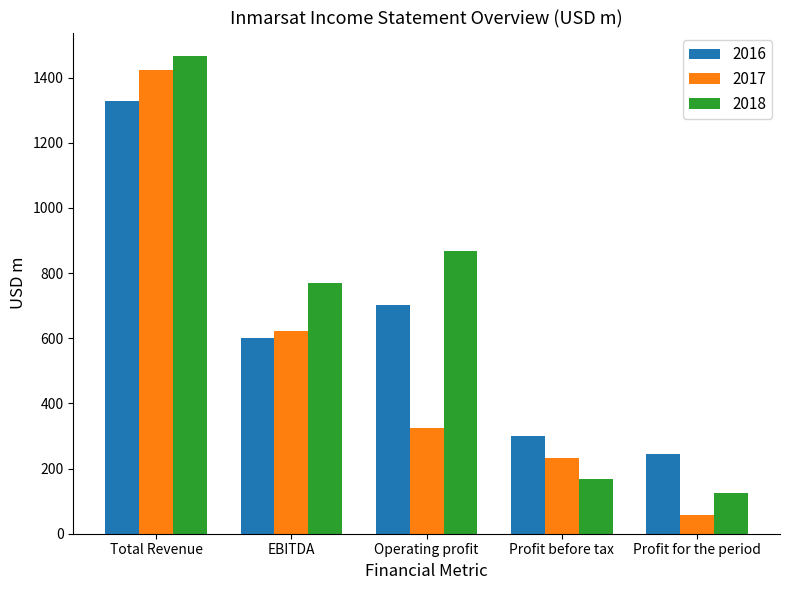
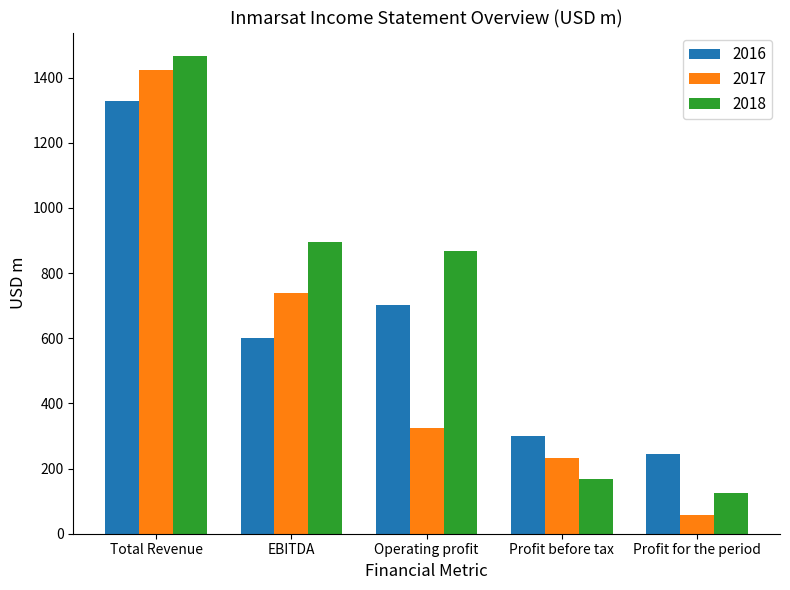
2017, EBITDA: 620 -> 740
2018, EBITDA: 770 -> 900
